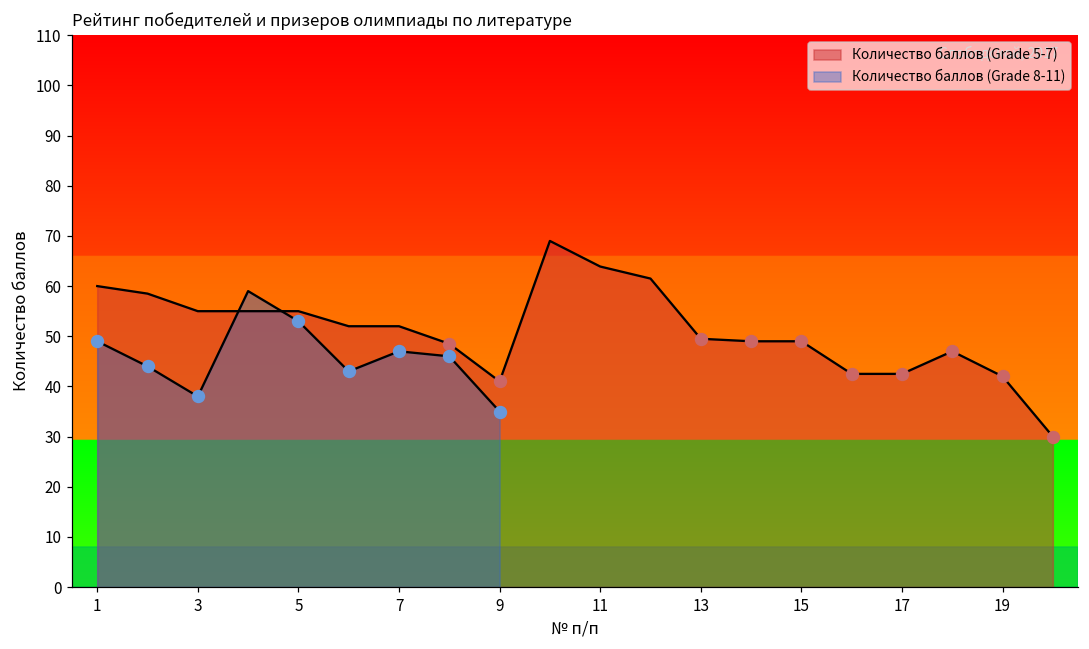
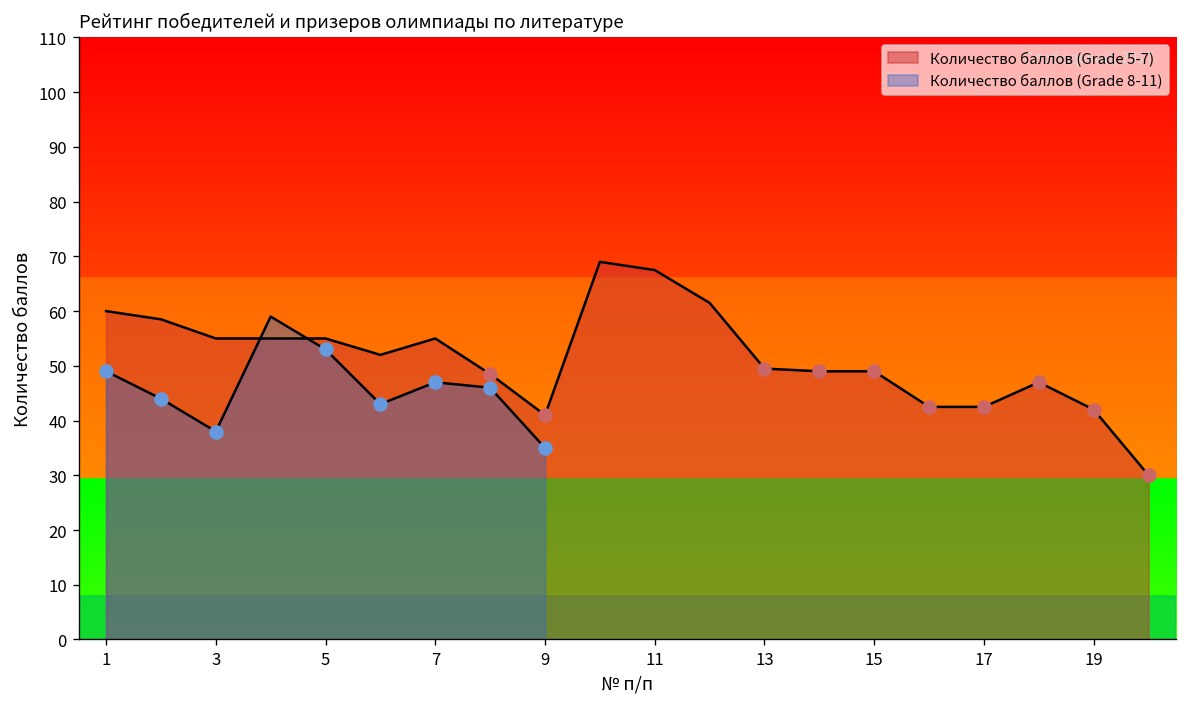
Количество баллов (Grade 5-7), 7: 52 -> 55
Количество баллов (Grade 5-7), 11: 64 -> 68
